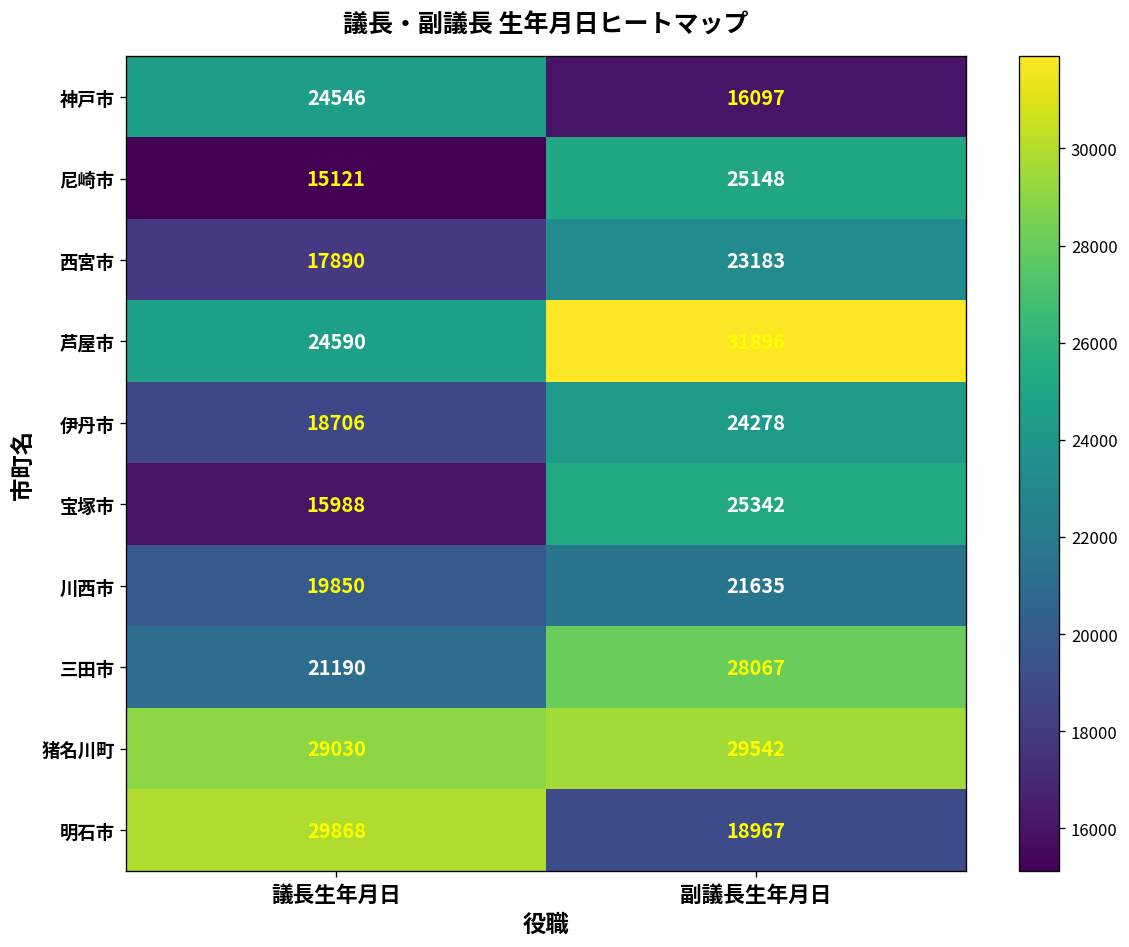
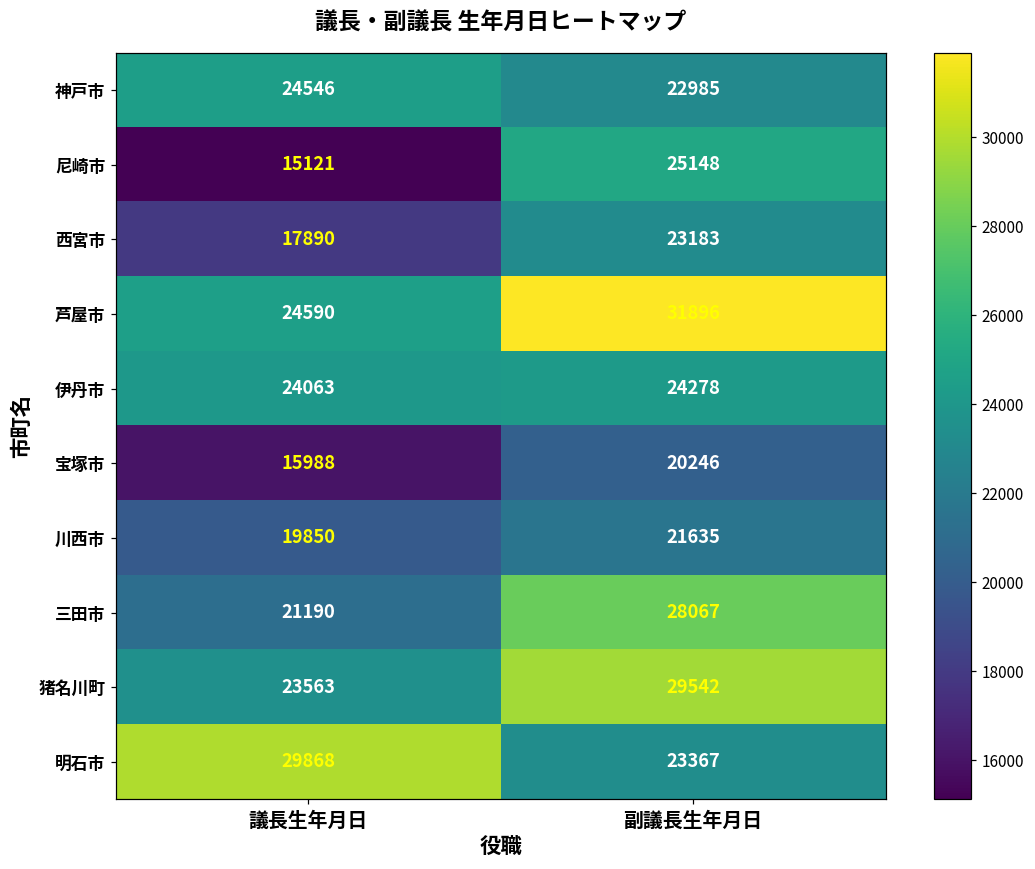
神戸市, 副議長生年月日: 16097 -> 22985
伊丹市, 議長生年月日: 18706 -> 24063
宝塚市, 副議長生年月日: 25342 -> 20246
猪名川町, 議長生年月日: 29030 -> 23563
明石市, 副議長生年月日: 18967 -> 23367
